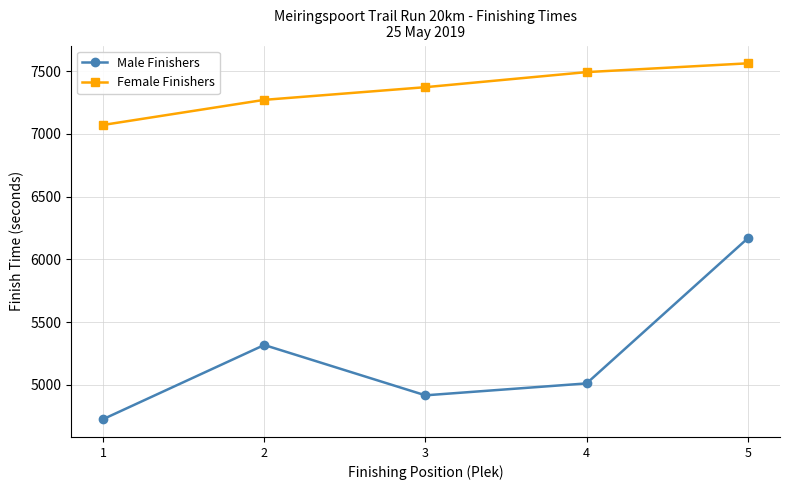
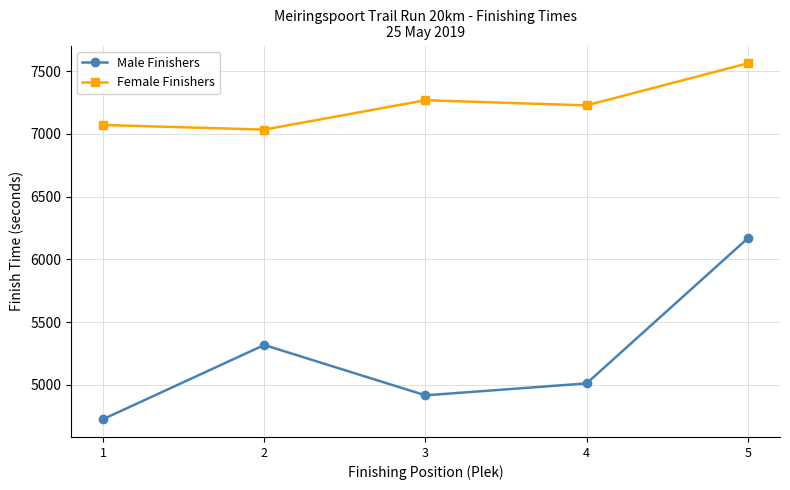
Female Finishers, 2: 7270 -> 7030
Female Finishers, 3: 7370 -> 7270
Female Finishers, 4: 7490 -> 7230
